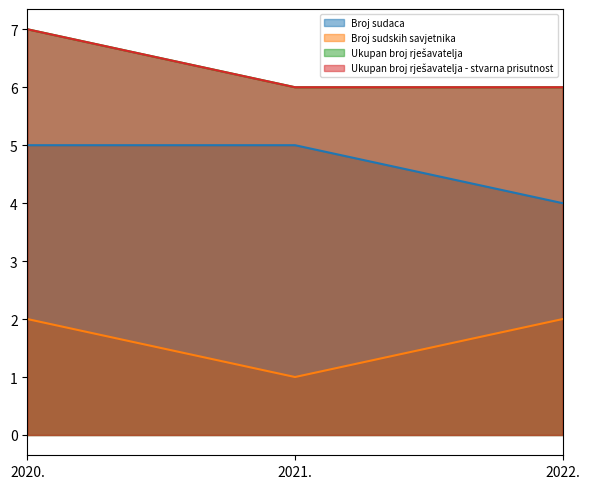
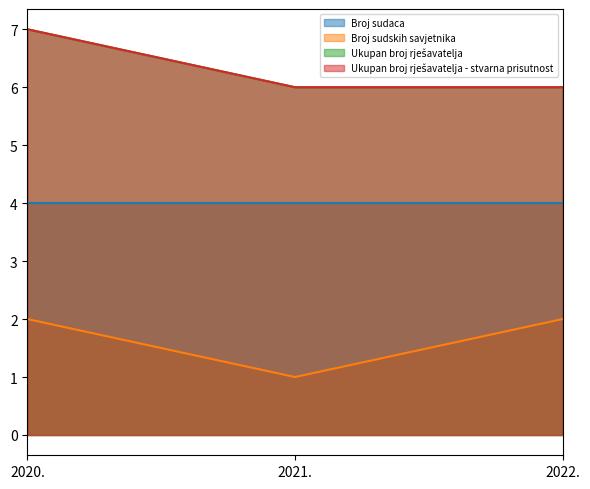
Broj sudaca, 2020.: 5 -> 4
Broj sudaca, 2021.: 5 -> 4
